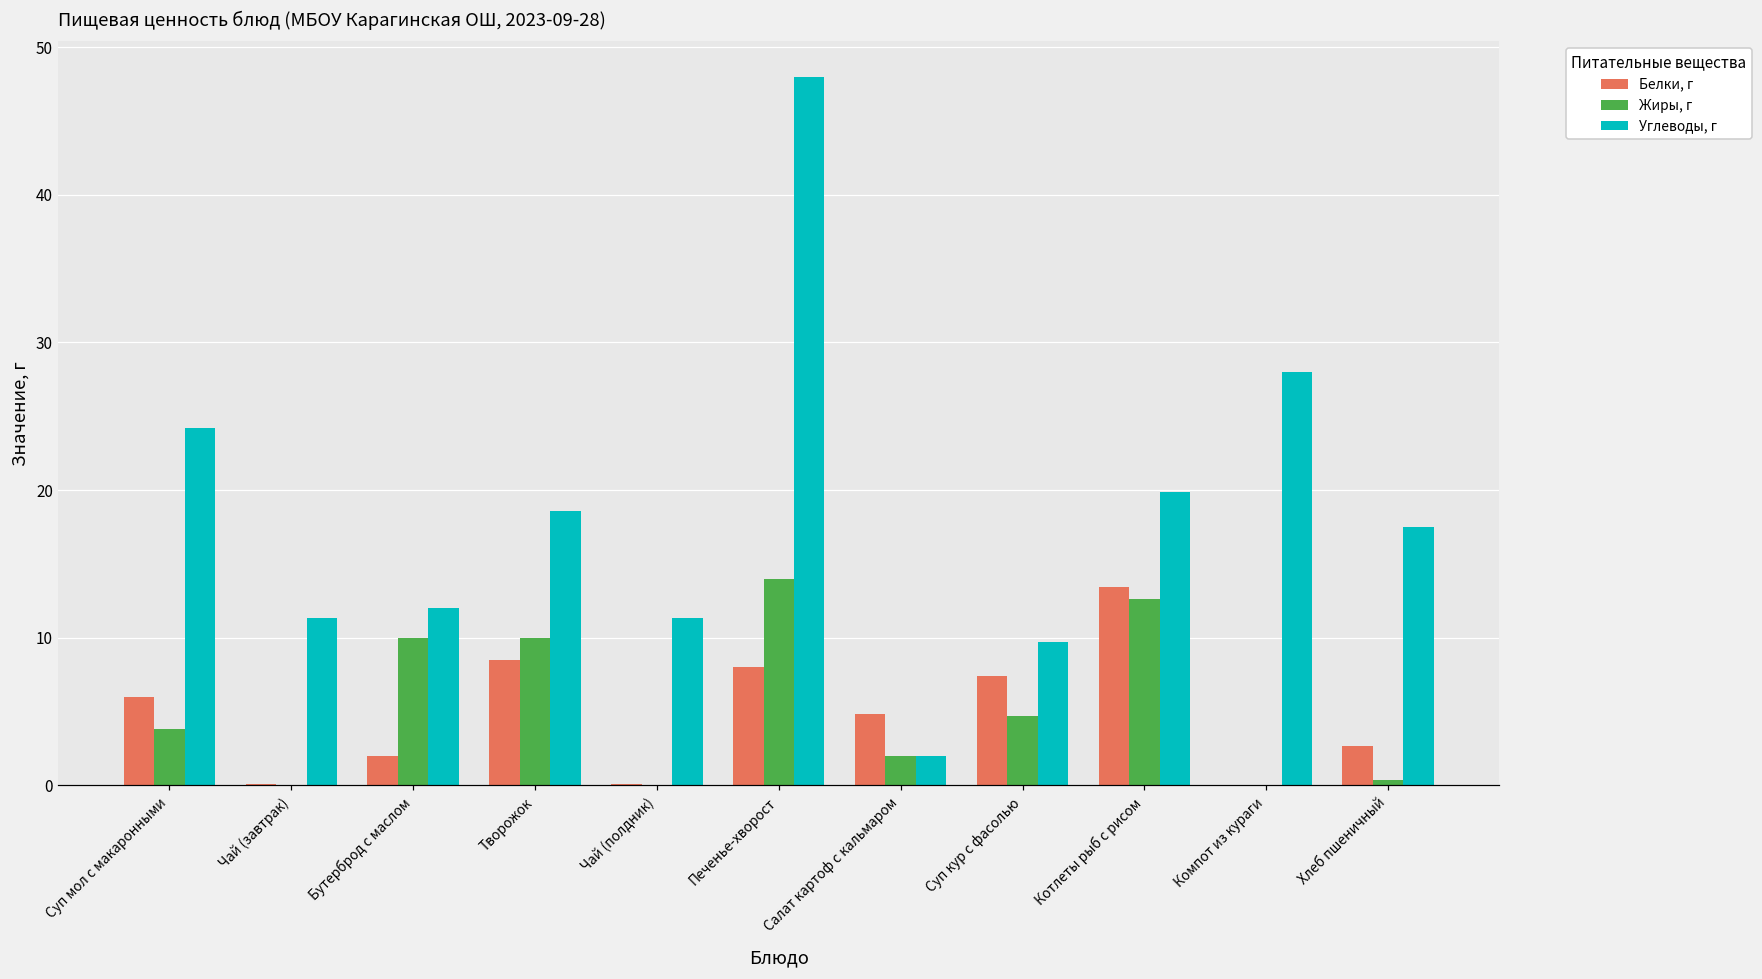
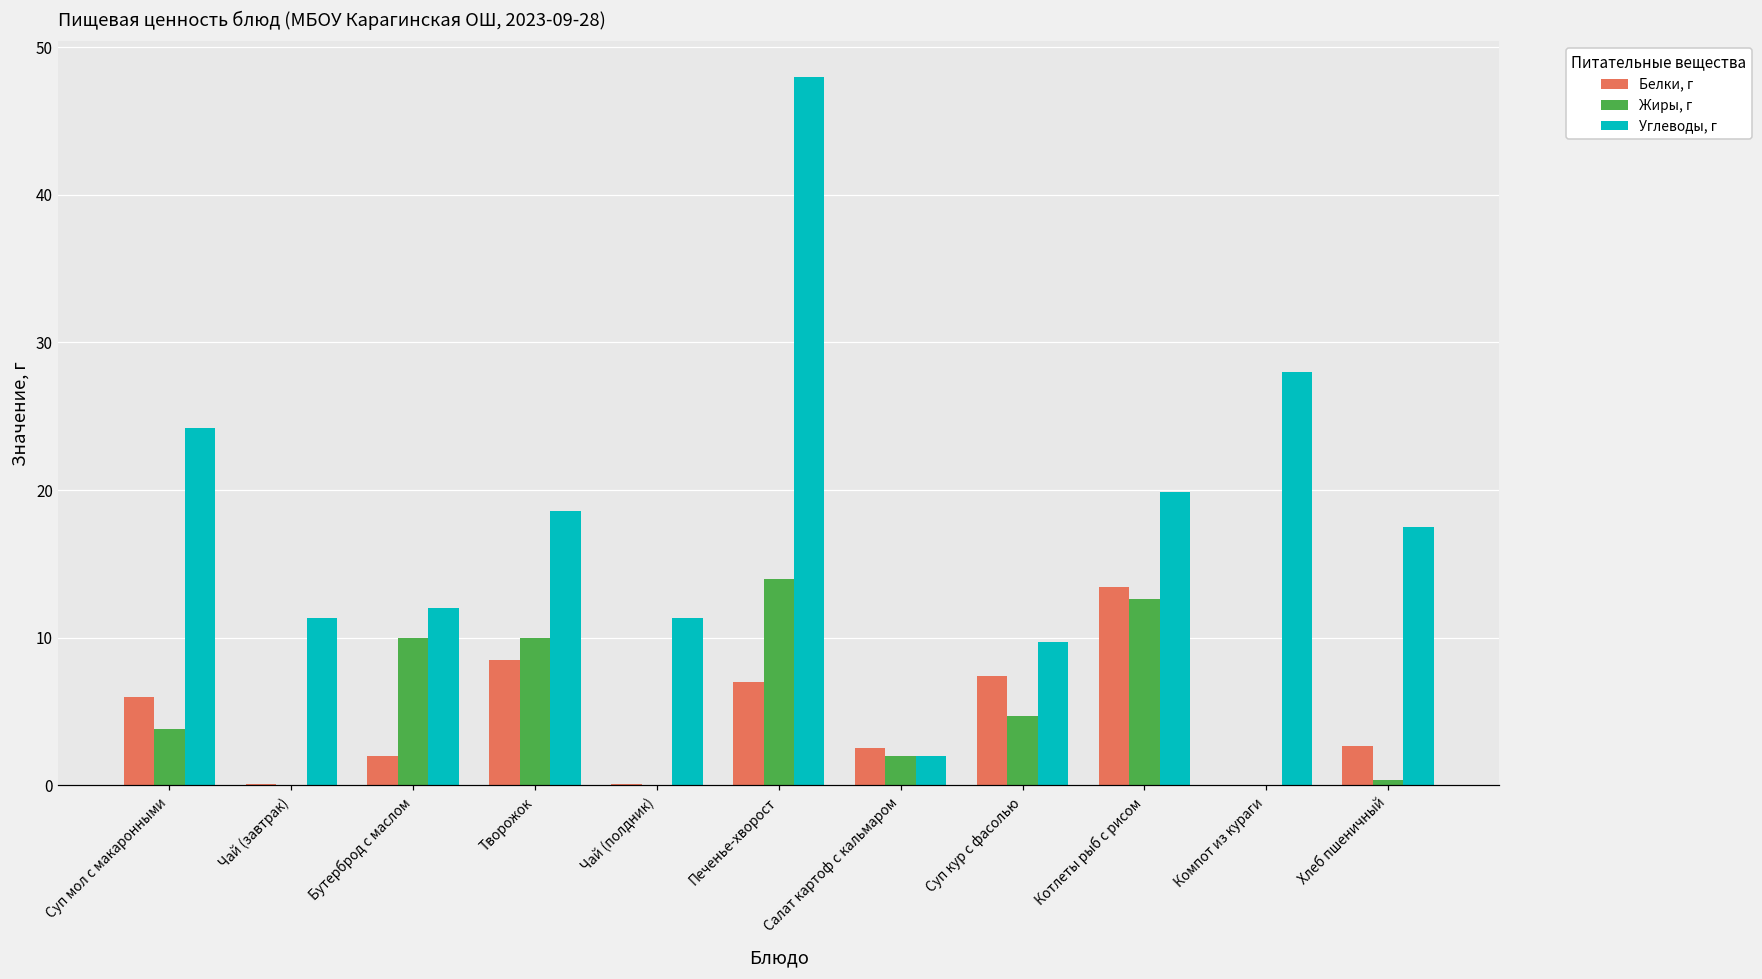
Белки, г, Печенье-хворост: 8 -> 7
Белки, г, Салат картоф с кальмаром: 4.8 -> 2.5
